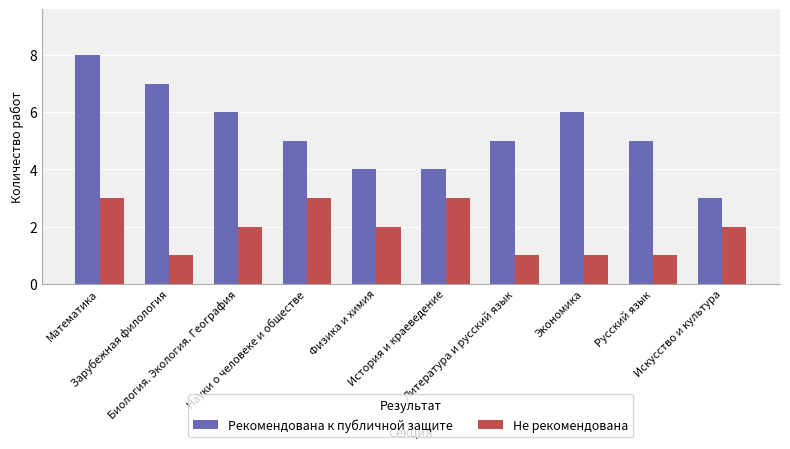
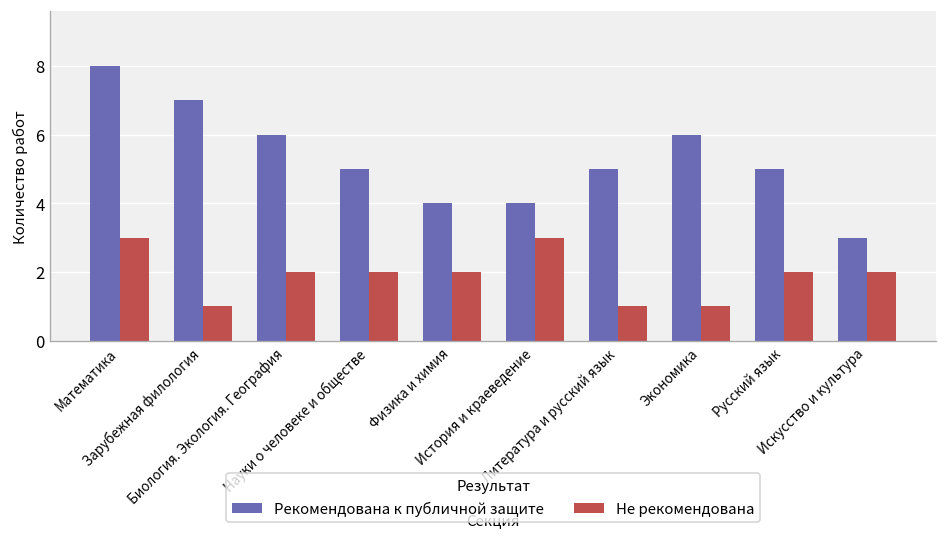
Не рекомендована, Науки о человеке и обществе: 3 -> 2
Не рекомендована, Русский язык: 1 -> 2
